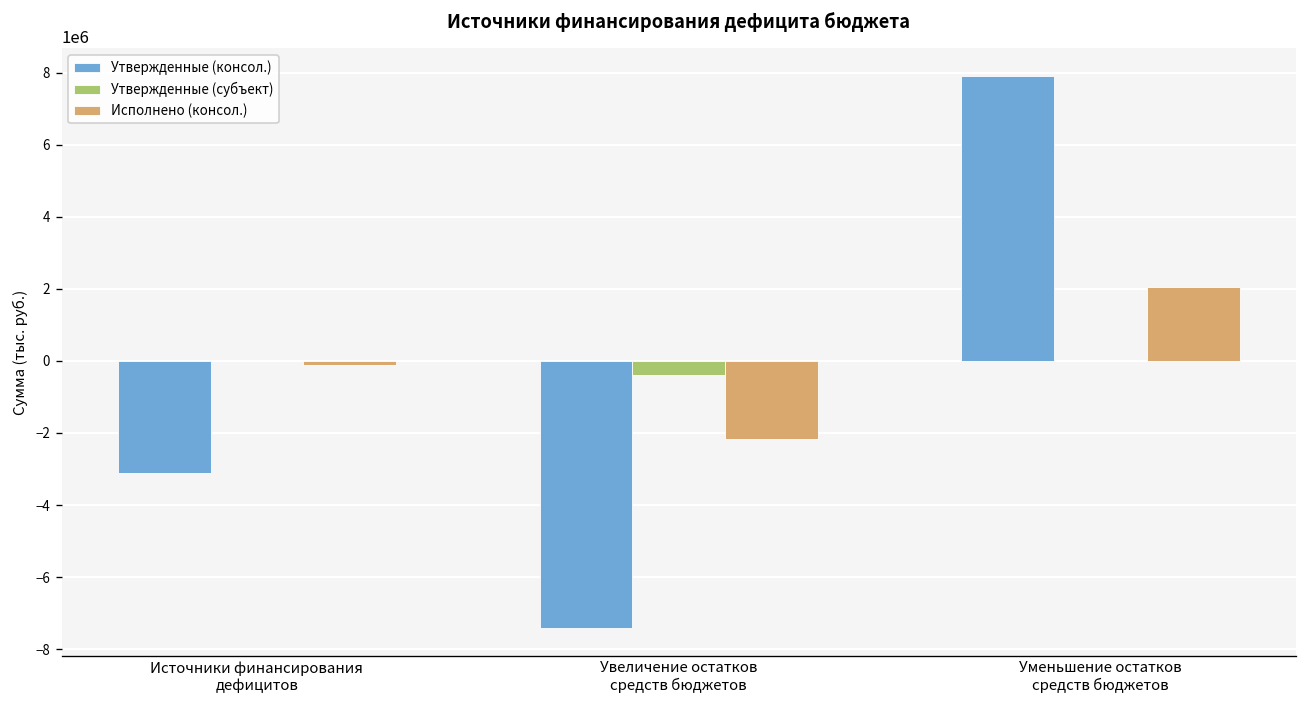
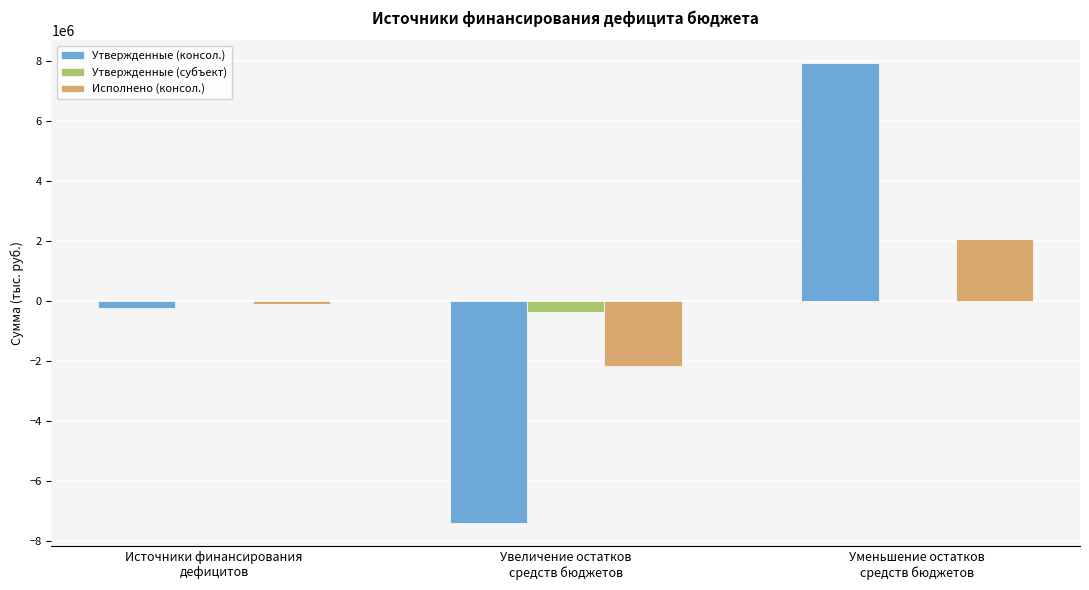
Утвержденные (консол.), Источники финансирования дефицитов: -3100000 -> -300000
